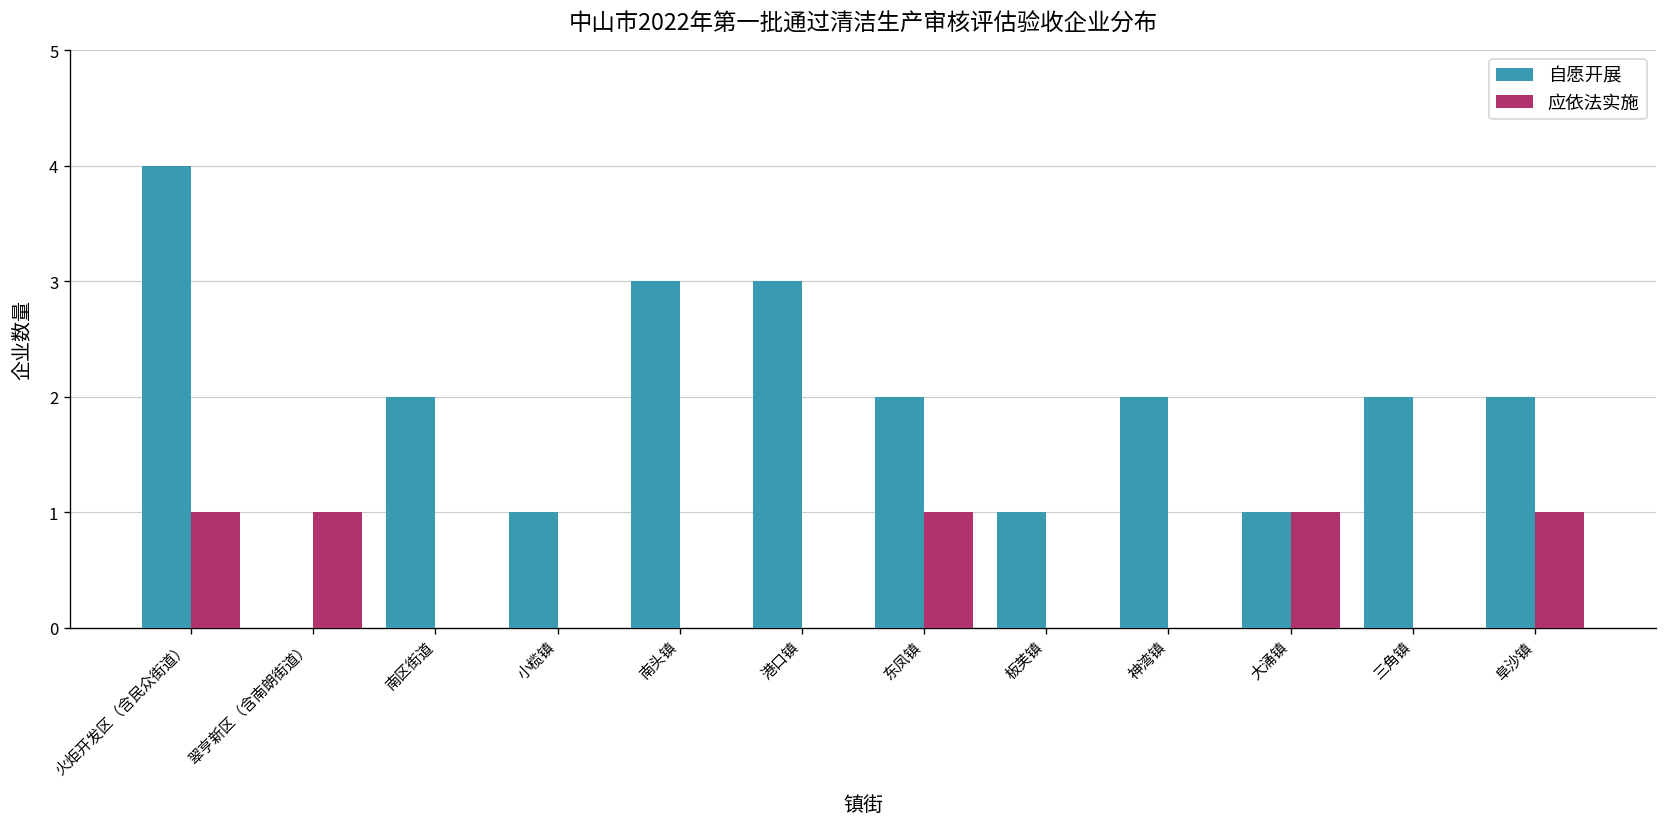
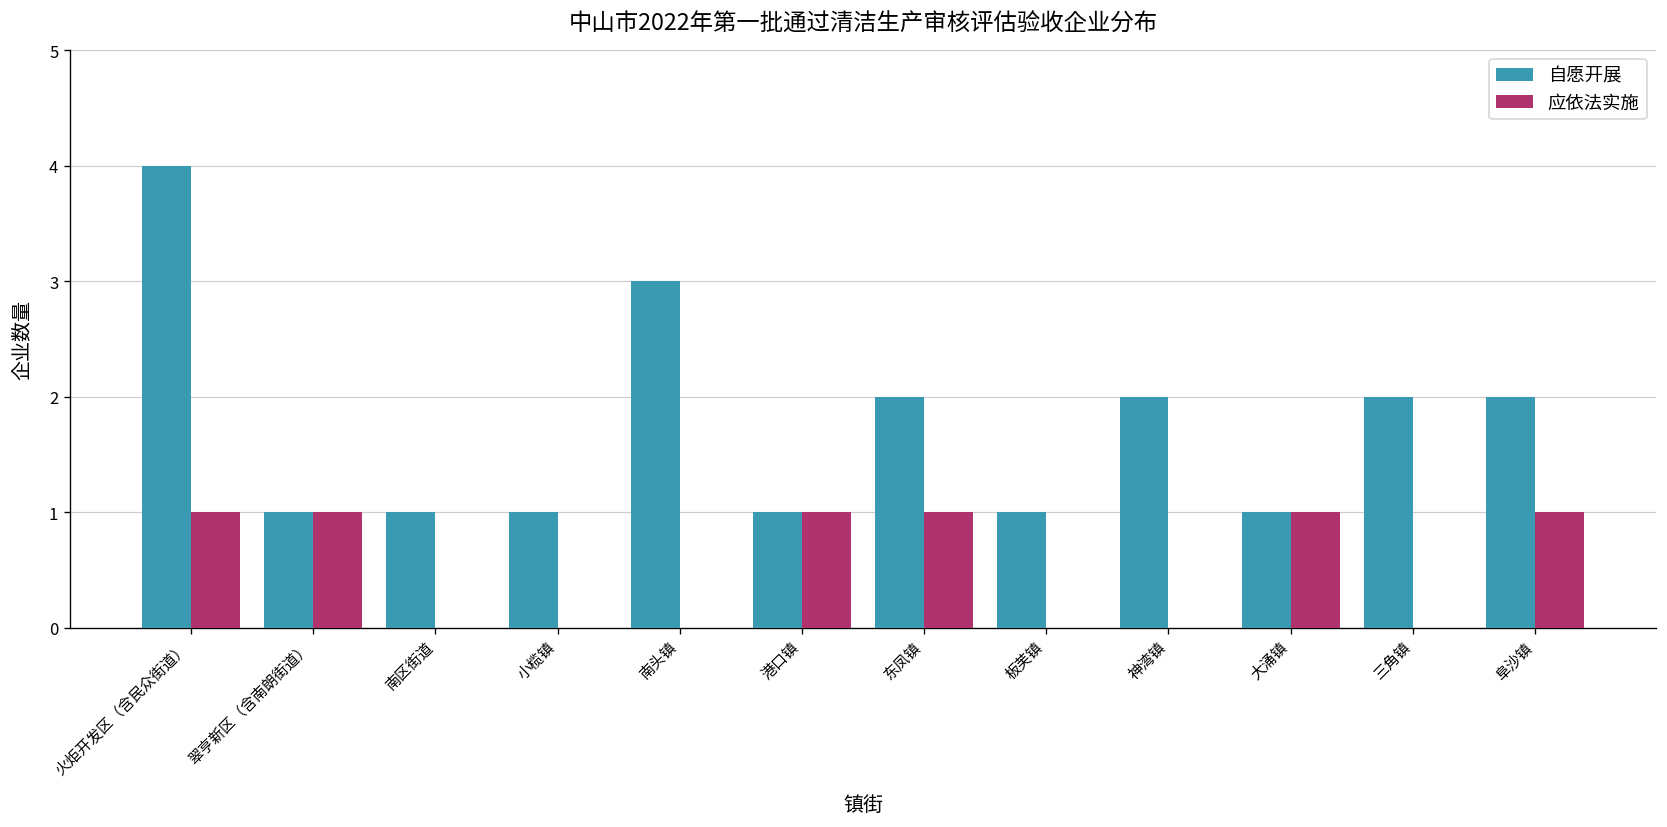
自愿开展, 翠亨新区（含南朗街道）: 0 -> 1
自愿开展, 南区街道: 2 -> 1
自愿开展, 港口镇: 3 -> 1
应依法实施, 港口镇: 0 -> 1
